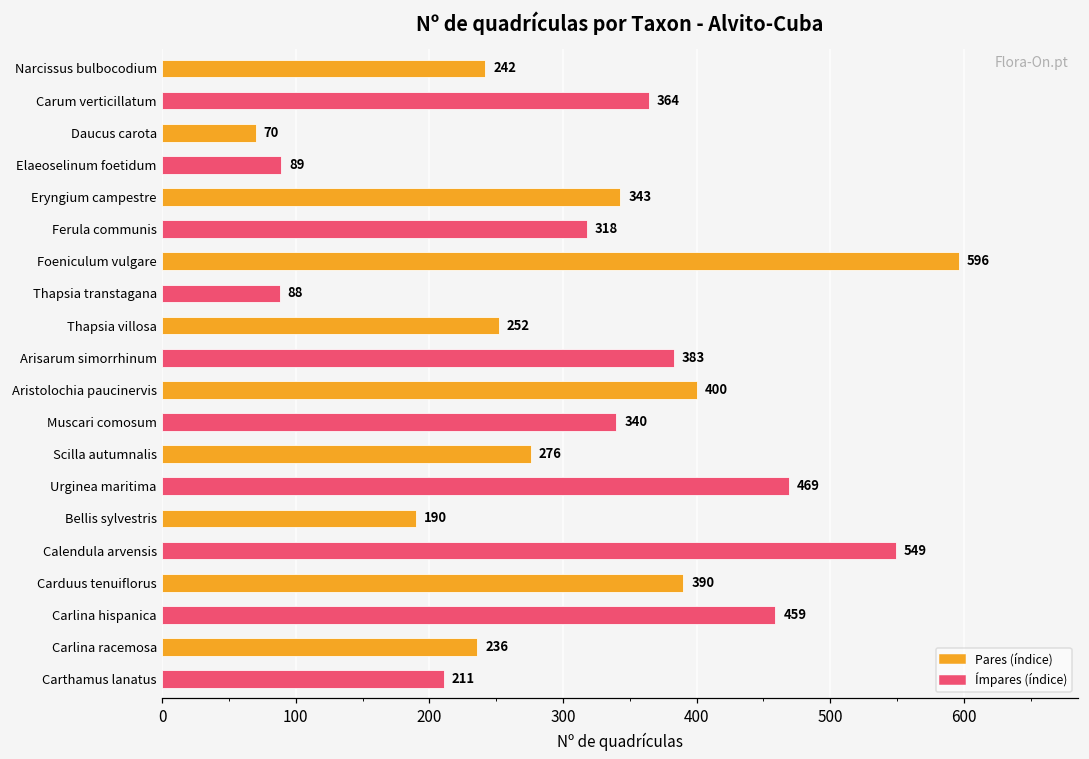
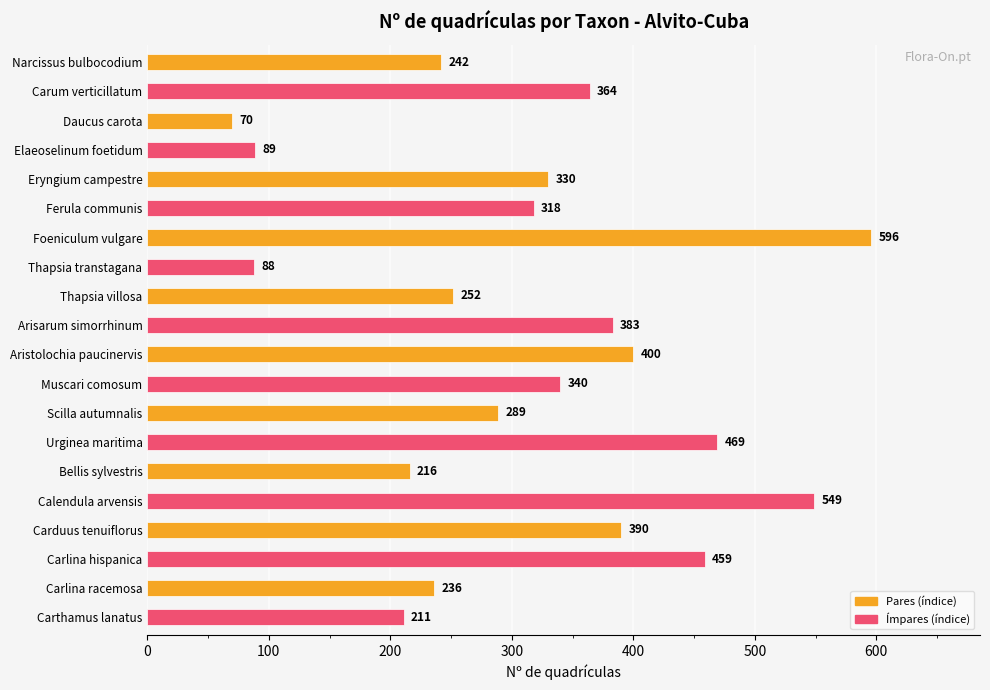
Eryngium campestre: 343 -> 330
Scilla autumnalis: 276 -> 289
Bellis sylvestris: 190 -> 216
